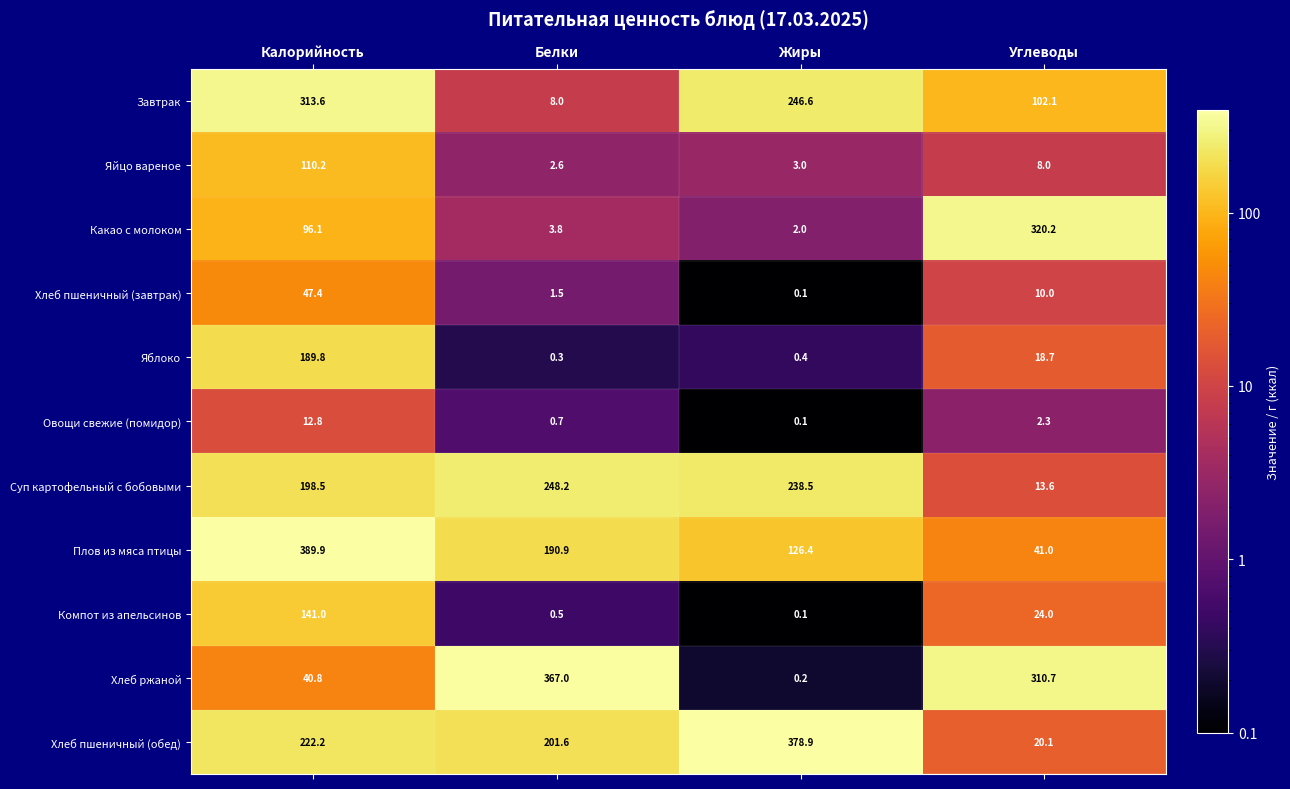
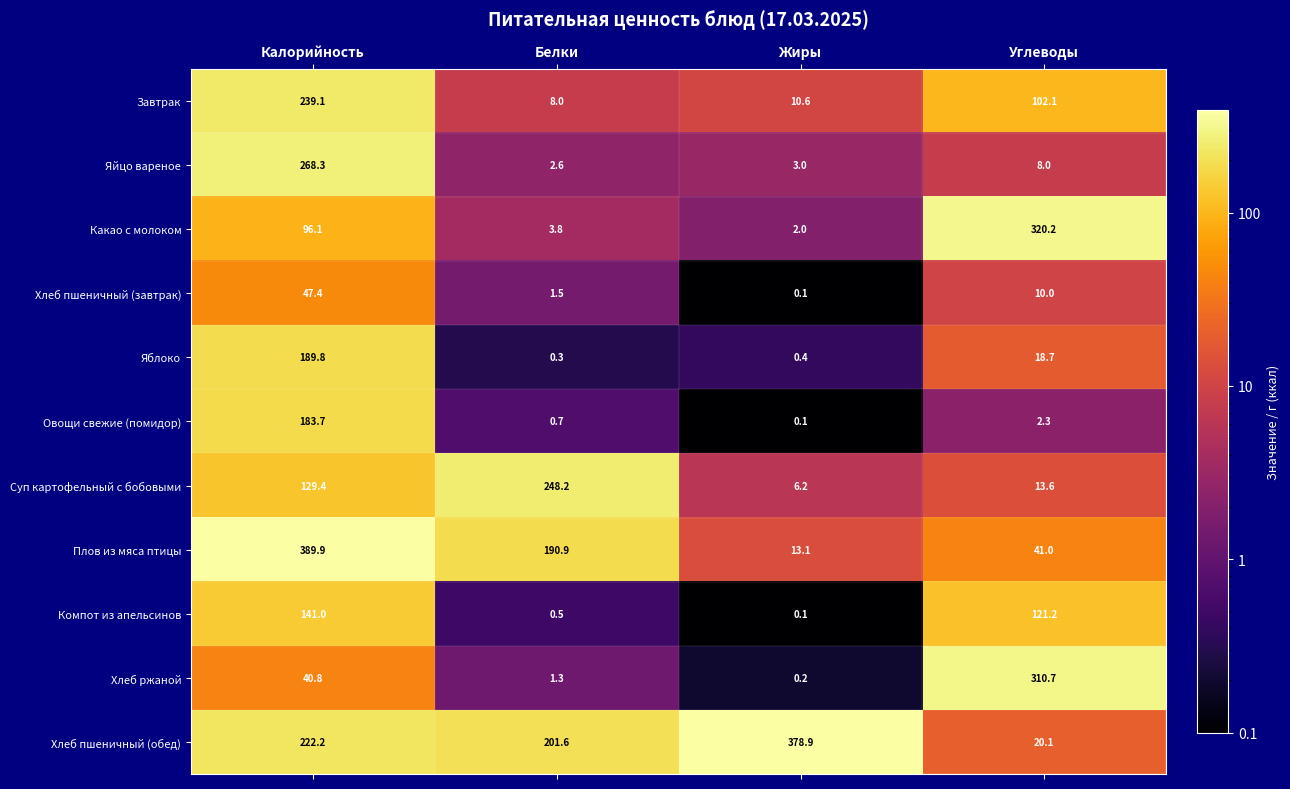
Завтрак, Калорийность: 313.6 -> 239.1
Завтрак, Жиры: 246.6 -> 10.6
Яйцо вареное, Калорийность: 110.2 -> 268.3
Овощи свежие (помидор), Калорийность: 12.8 -> 183.7
Суп картофельный с бобовыми, Калорийность: 198.5 -> 129.4
Суп картофельный с бобовыми, Жиры: 238.5 -> 6.2
Плов из мяса птицы, Жиры: 126.4 -> 13.1
Компот из апельсинов, Углеводы: 24.0 -> 121.2
Хлеб ржаной, Белки: 367.0 -> 1.3
